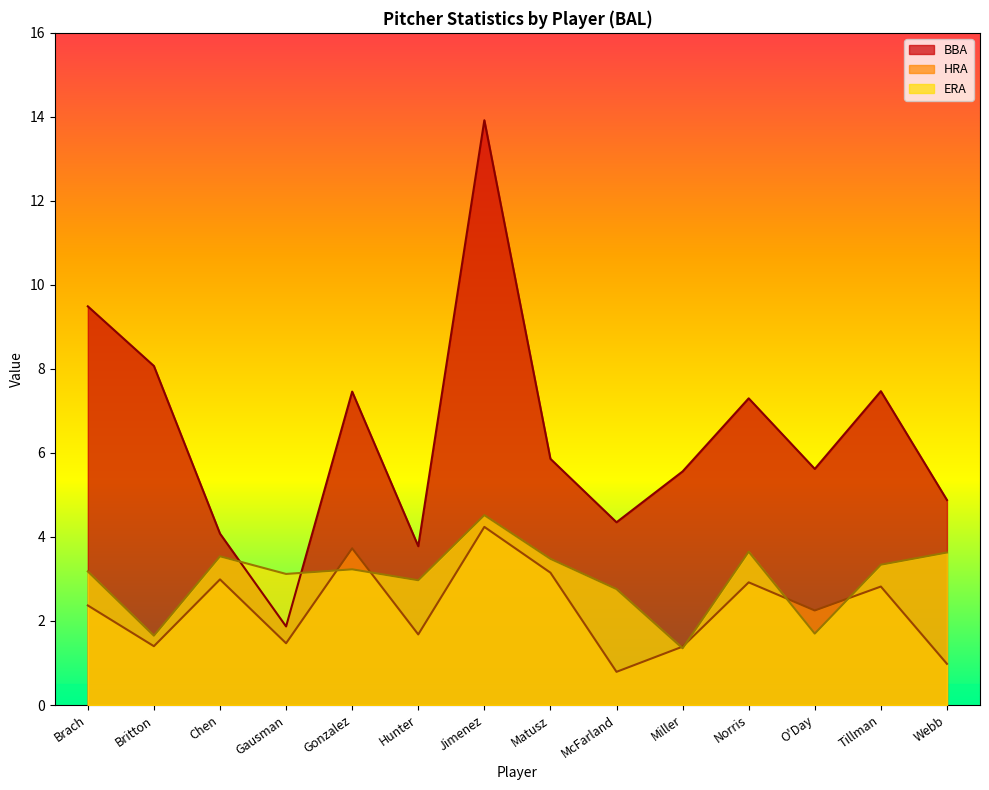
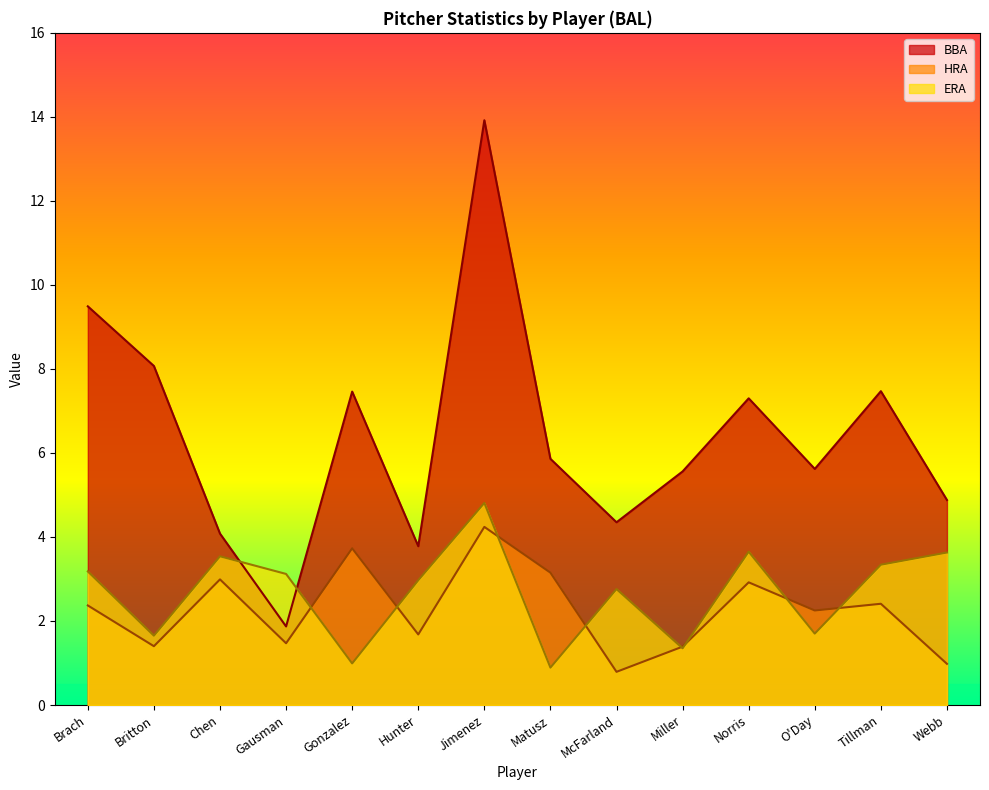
ERA, Gonzalez: 3.2 -> 1.0
ERA, Jimenez: 4.5 -> 4.8
ERA, Matusz: 3.5 -> 0.9
HRA, Tillman: 2.8 -> 2.4
